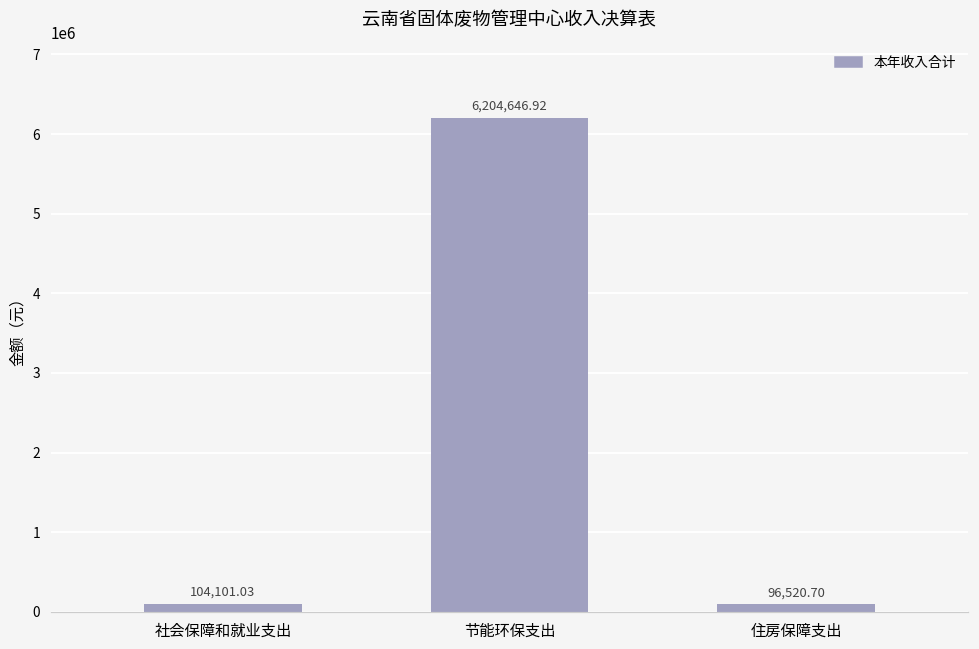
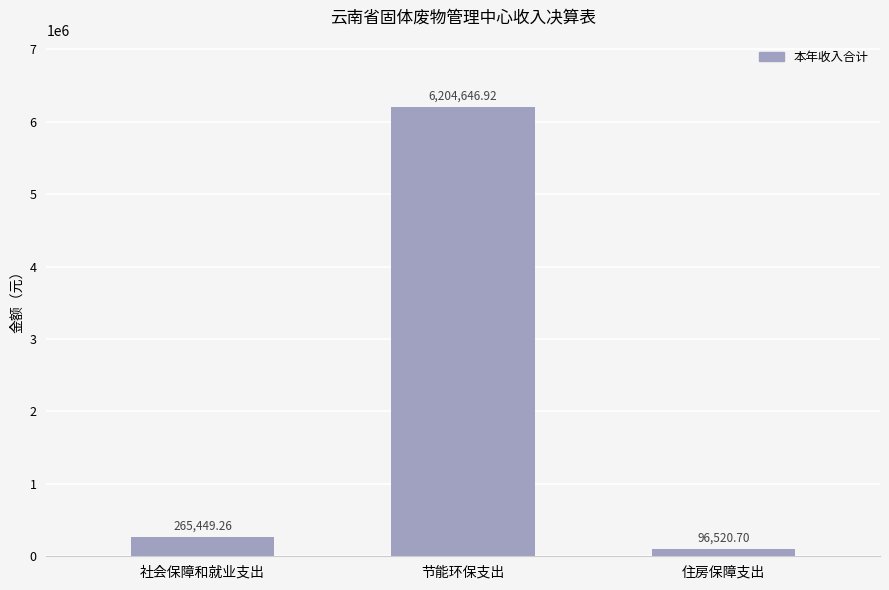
社会保障和就业支出: 104,101.03 -> 265,449.26
